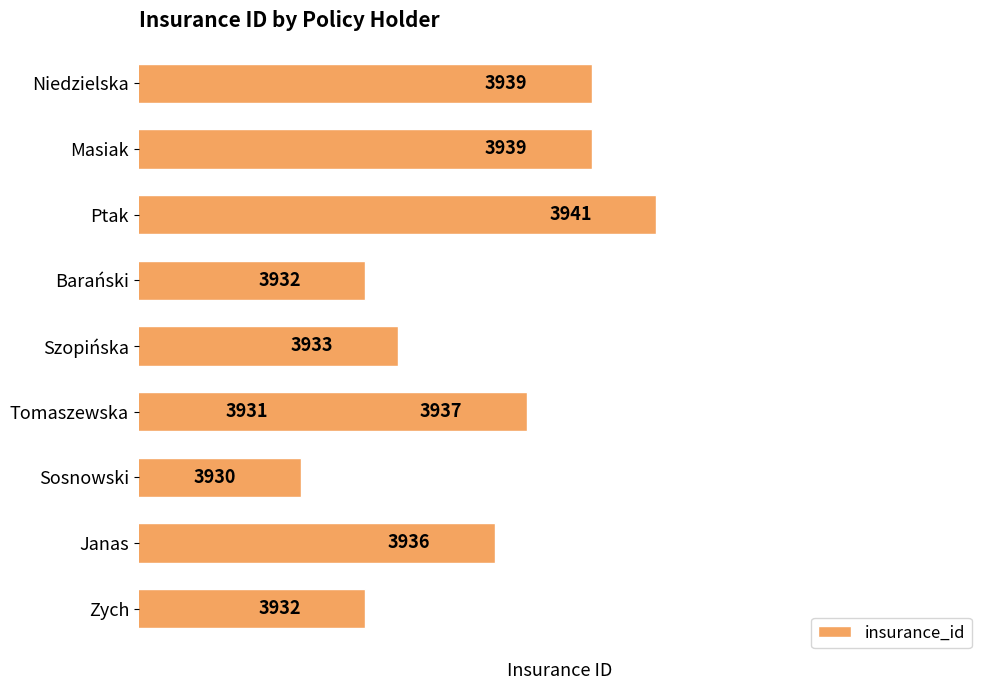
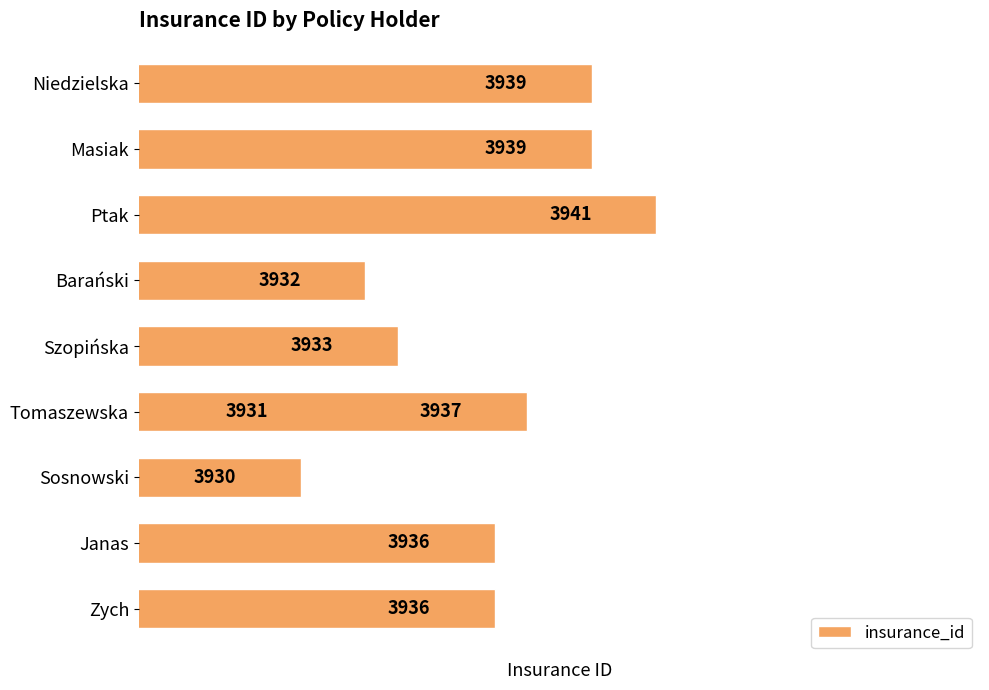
Zych: 3932 -> 3936
